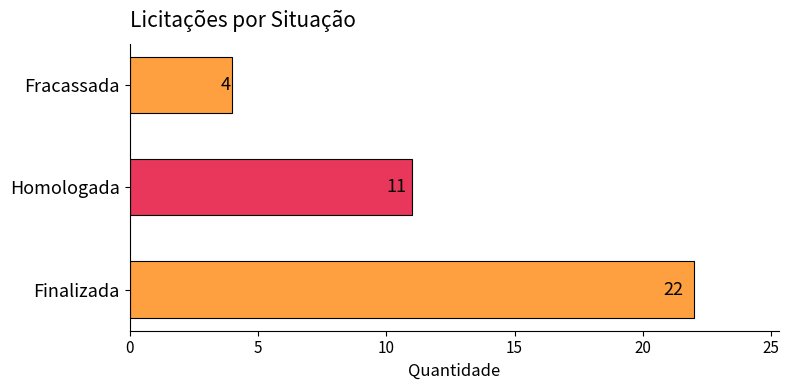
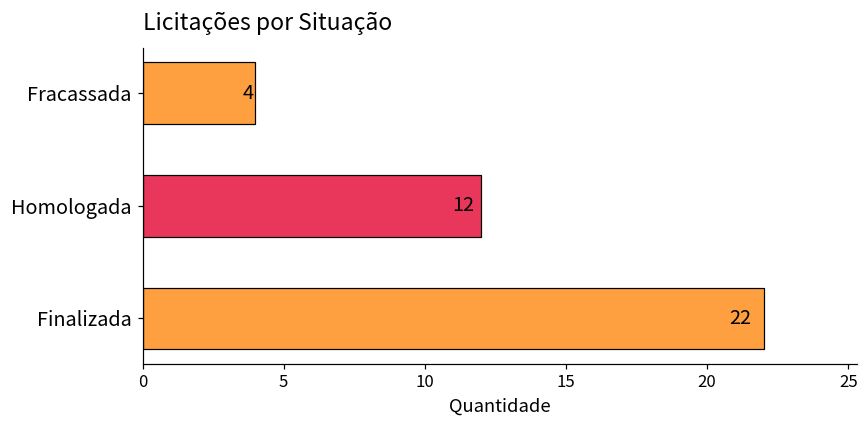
Homologada: 11 -> 12
